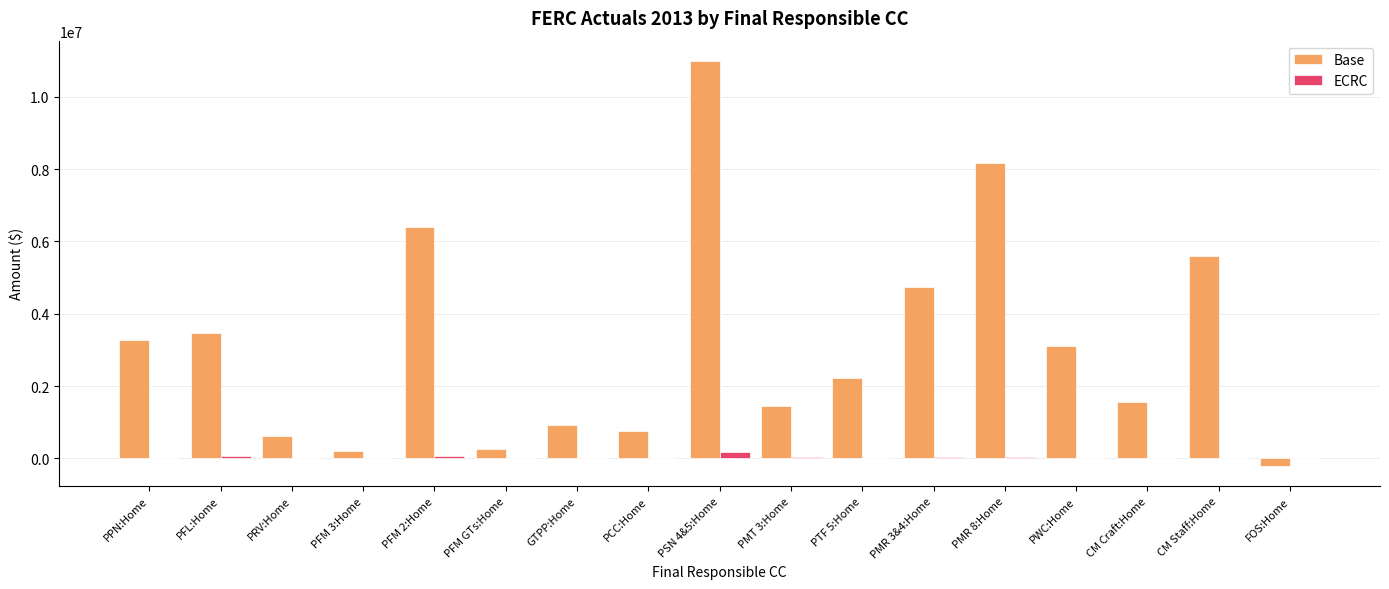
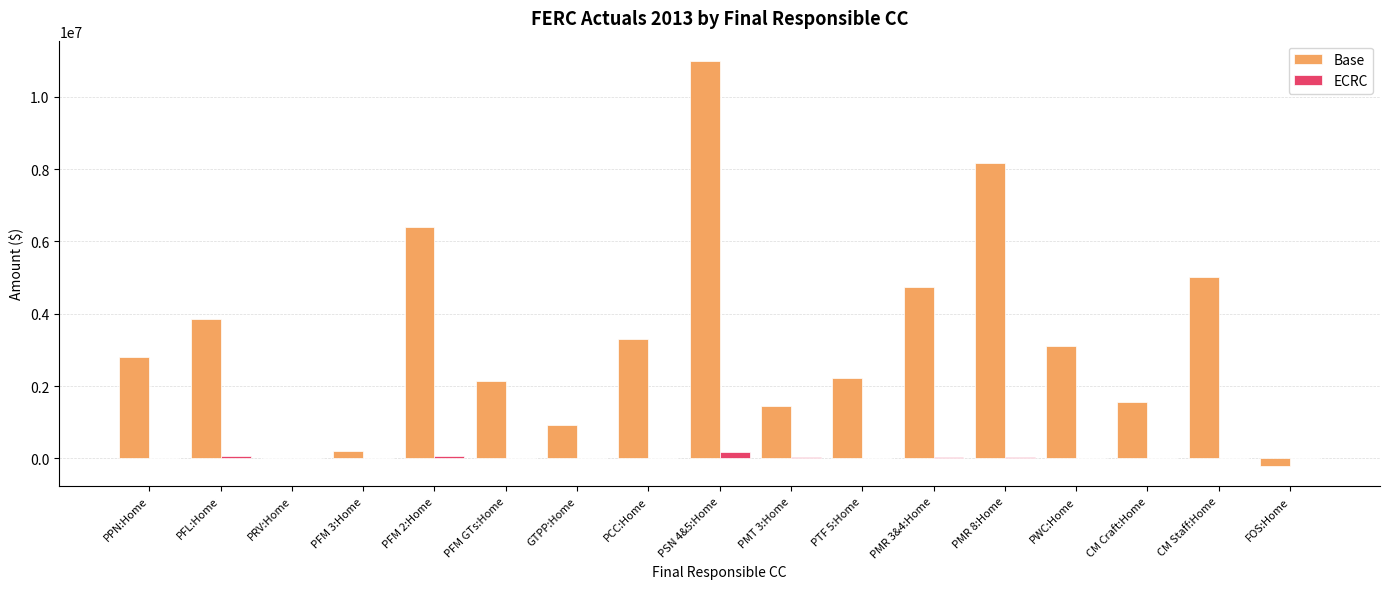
Base, PPN:Home: 3300000 -> 2800000
Base, PFL:Home: 3500000 -> 3800000
Base, PRV:Home: 600000 -> 0
Base, PFM GTs:Home: 300000 -> 2100000
Base, PCC:Home: 800000 -> 3300000
Base, CM Staff:Home: 5600000 -> 5000000
